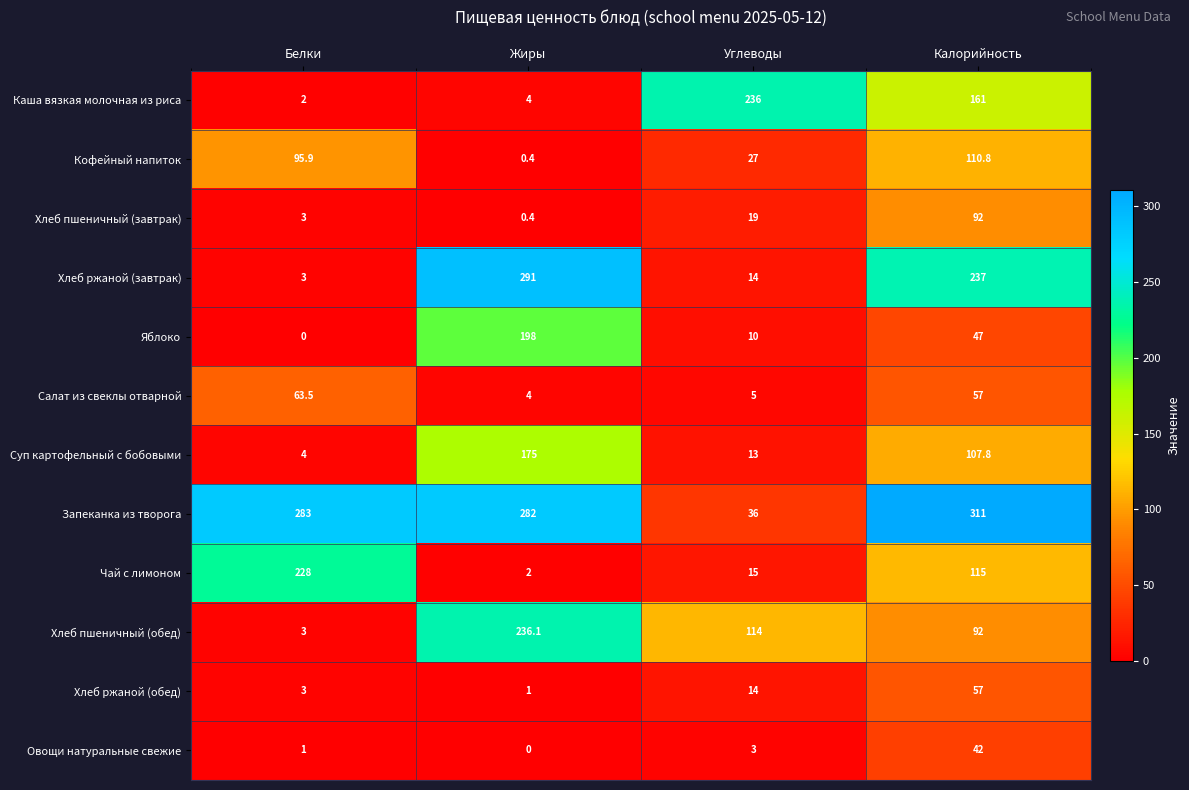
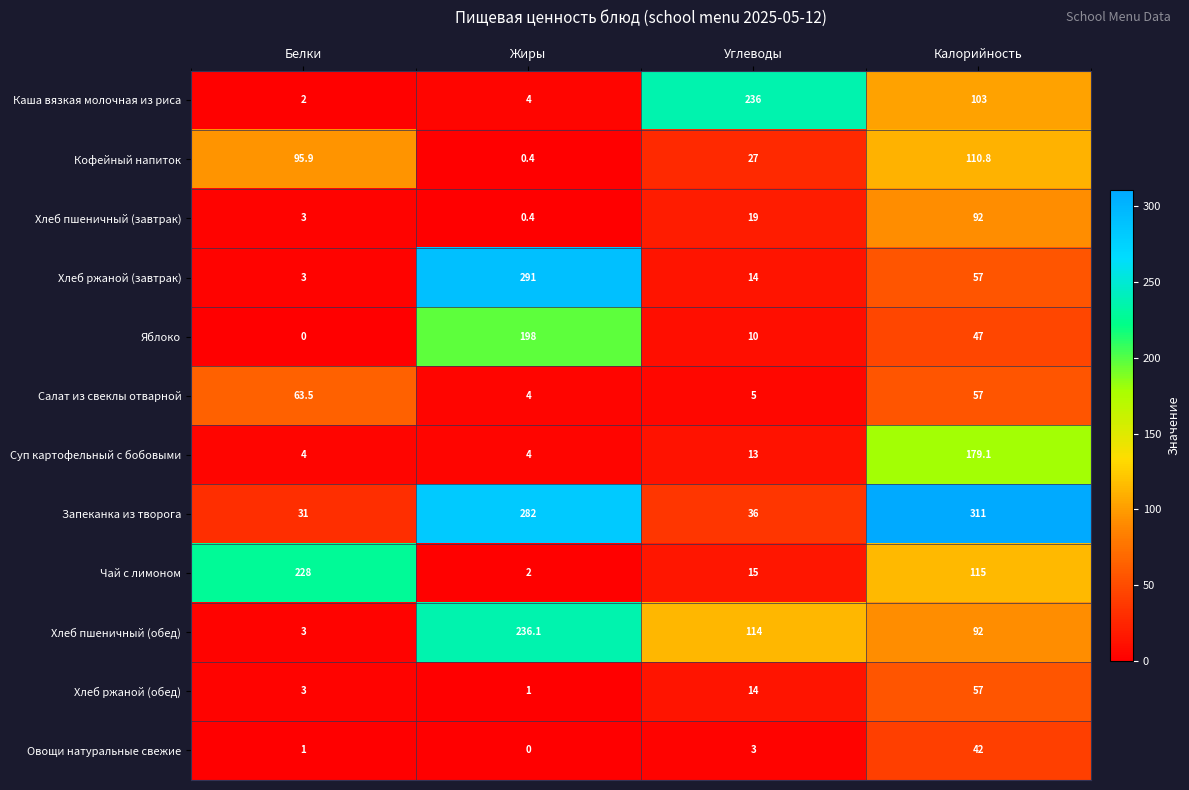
Каша вязкая молочная из риса, Калорийность: 161 -> 103
Хлеб ржаной (завтрак), Калорийность: 237 -> 57
Суп картофельный с бобовыми, Жиры: 175 -> 4
Суп картофельный с бобовыми, Калорийность: 107.8 -> 179.1
Запеканка из творога, Белки: 283 -> 31
